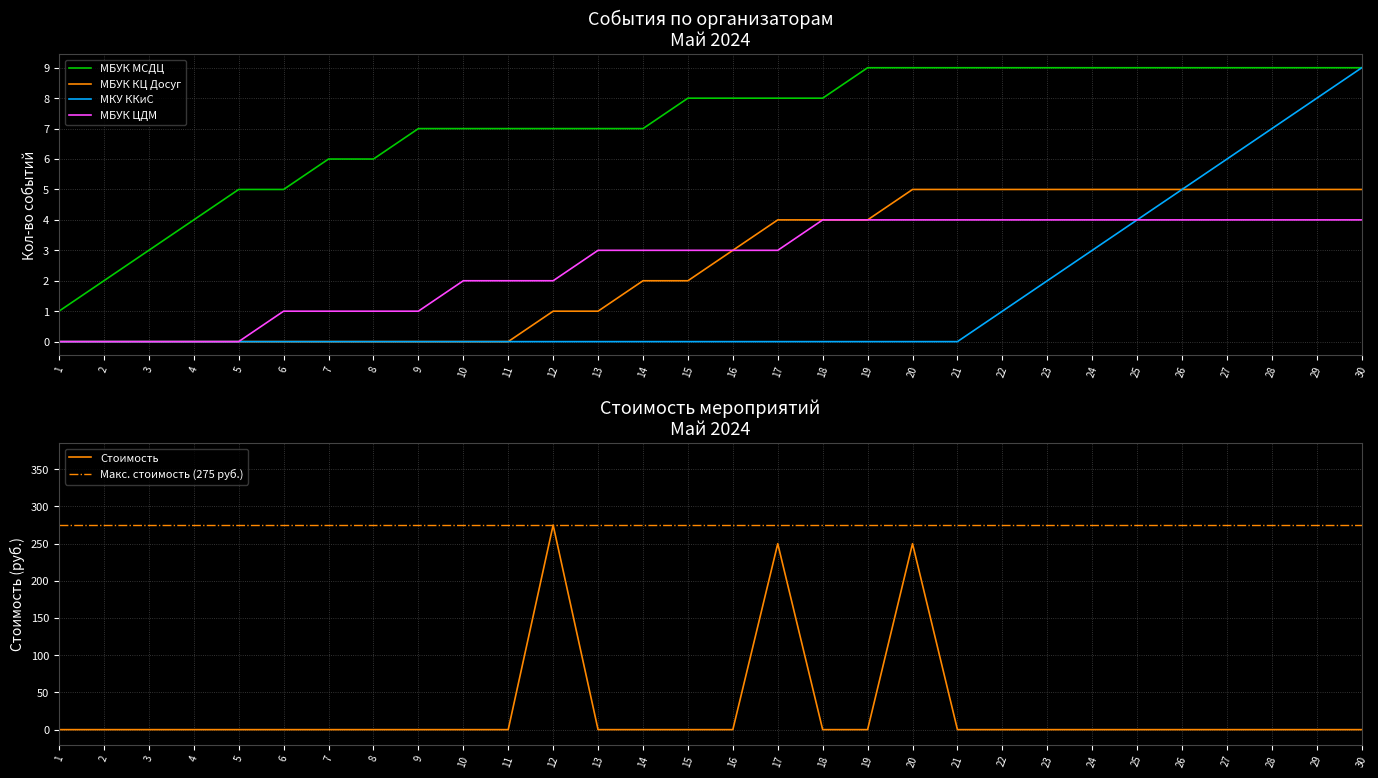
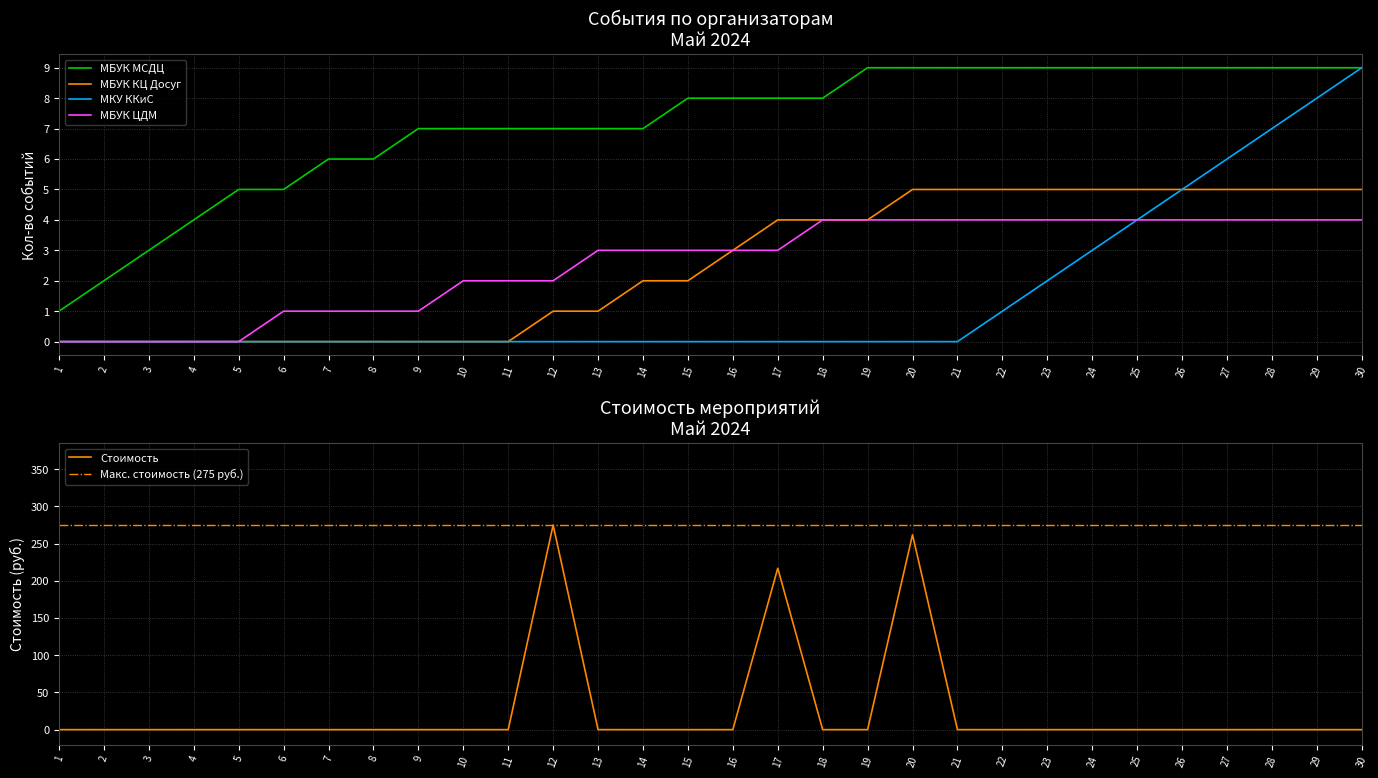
Стоимость мероприятий Май 2024, 17: 250 -> 220
Стоимость мероприятий Май 2024, 20: 250 -> 260
